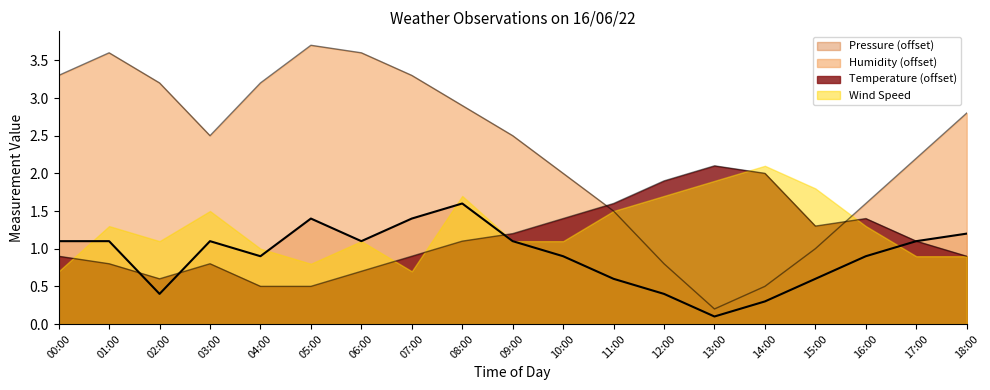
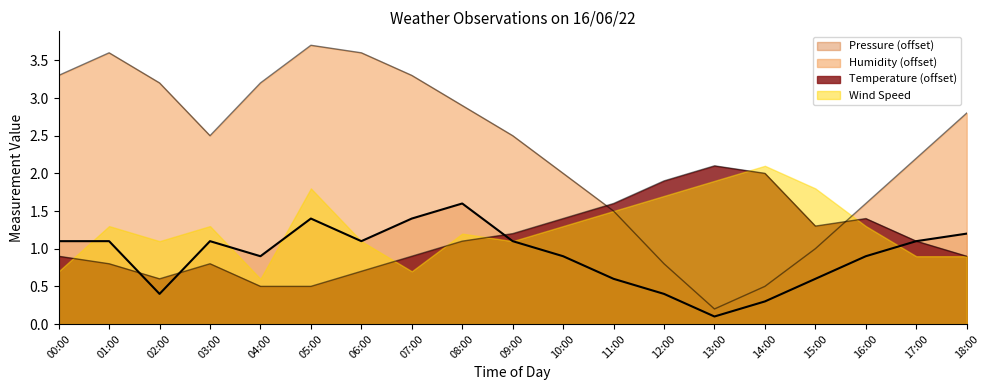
Wind Speed, 03:00: 1.5 -> 1.3
Wind Speed, 04:00: 1.0 -> 0.6
Wind Speed, 05:00: 0.8 -> 1.8
Wind Speed, 08:00: 1.7 -> 1.2
Wind Speed, 10:00: 1.1 -> 1.3
